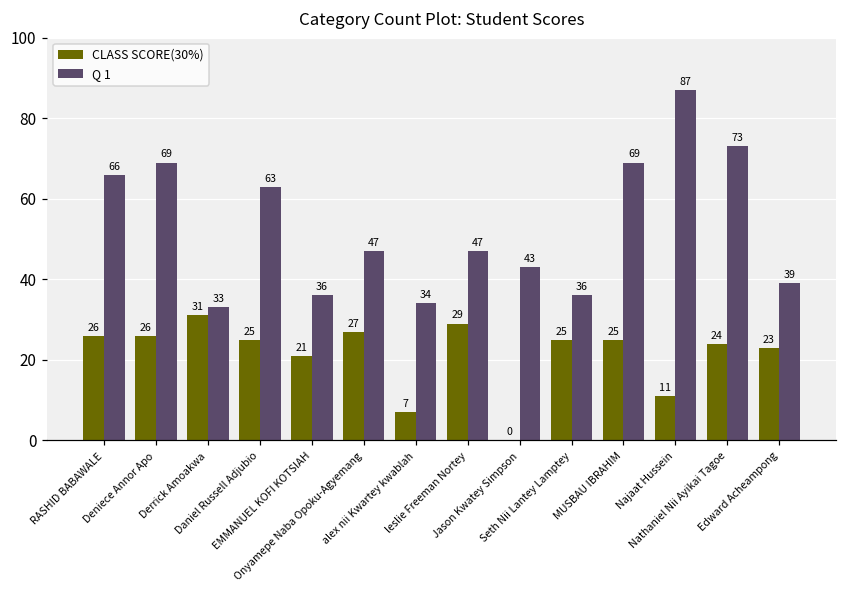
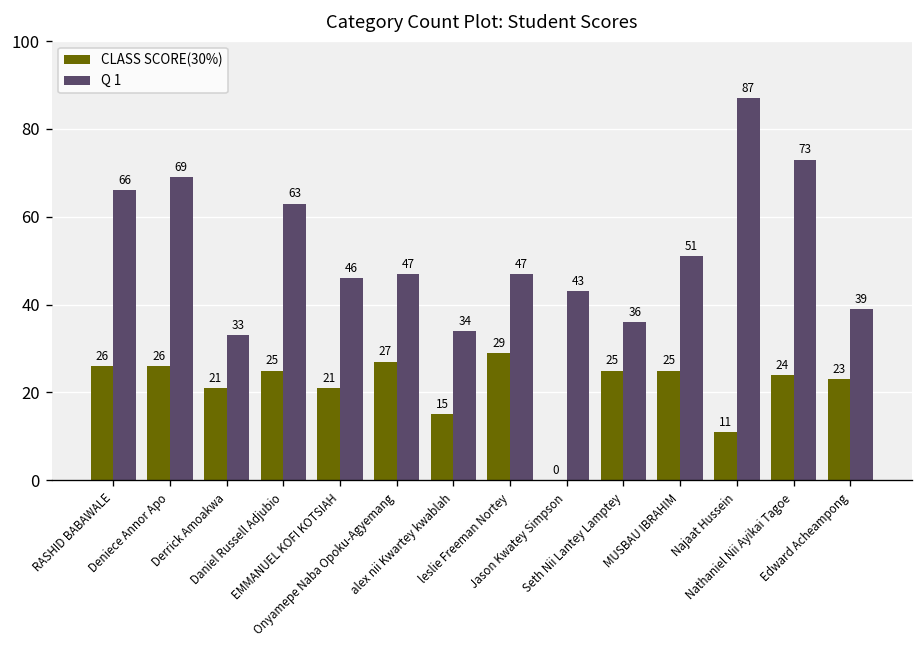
CLASS SCORE(30%), Derrick Amoakwa: 31 -> 21
Q 1, EMMANUEL KOFI KOTSIAH: 36 -> 46
CLASS SCORE(30%), alex nii Kwartey kwablah: 7 -> 15
Q 1, MUSBAU IBRAHIM: 69 -> 51
